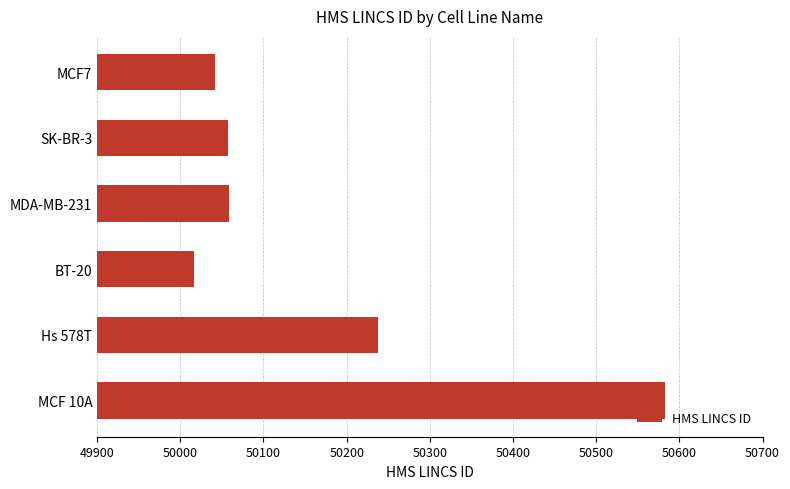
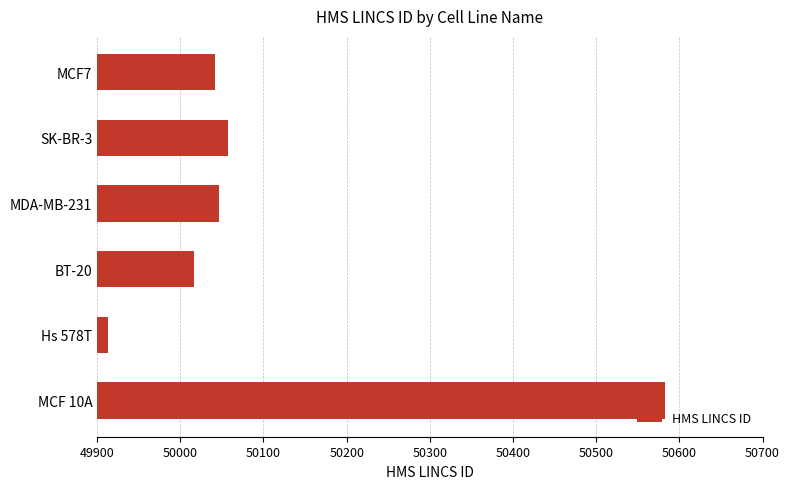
MDA-MB-231: 50060 -> 50050
Hs 578T: 50240 -> 49910
